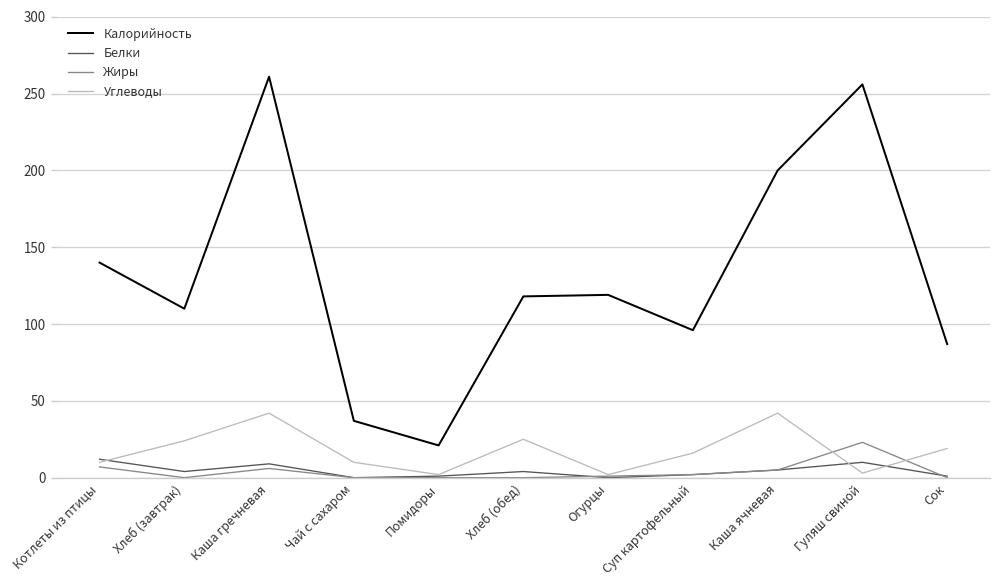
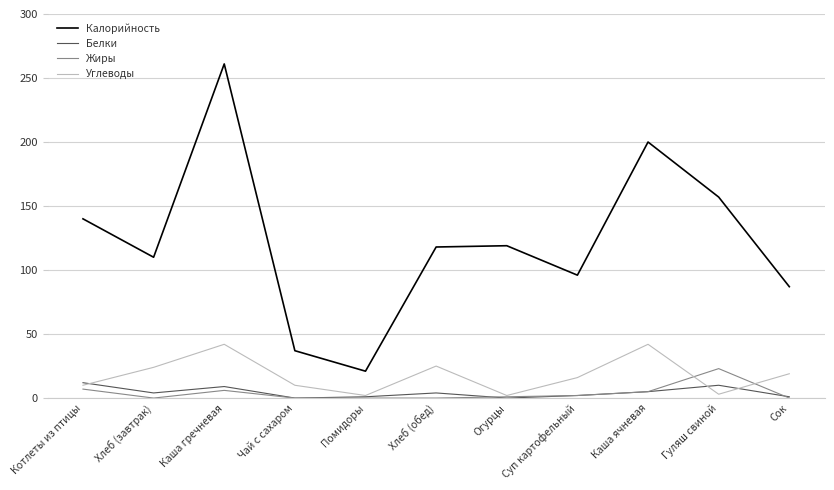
Калорийность, Гуляш свиной: 256 -> 157
